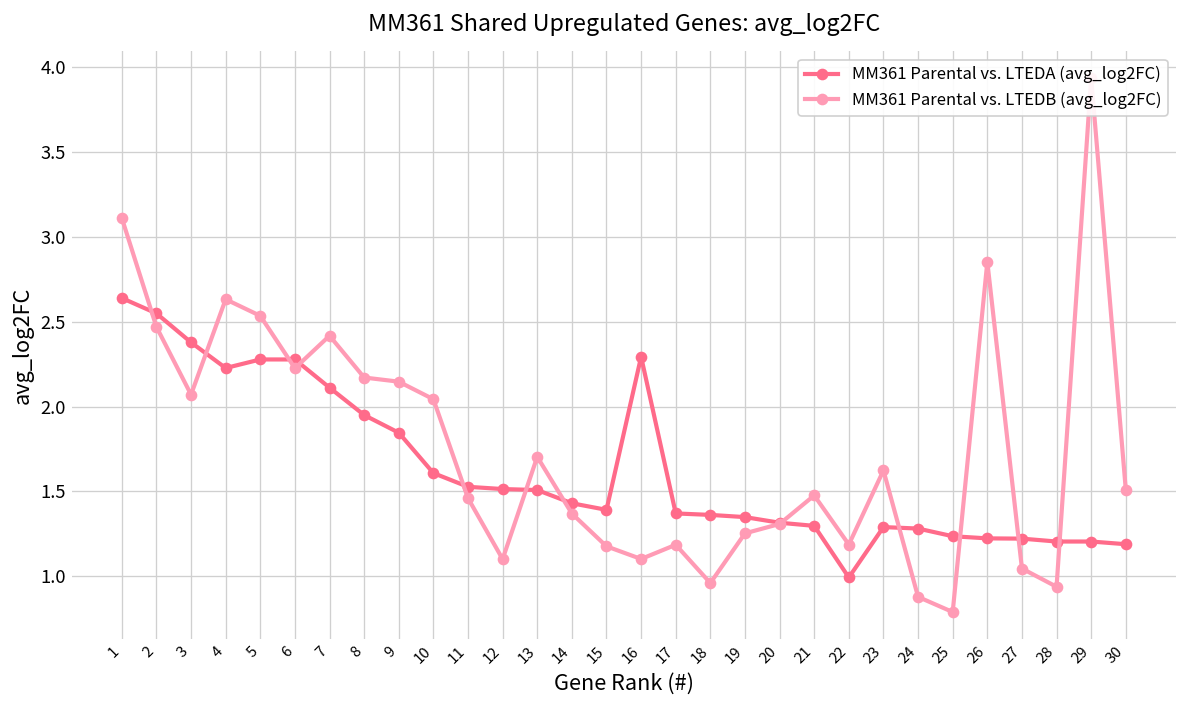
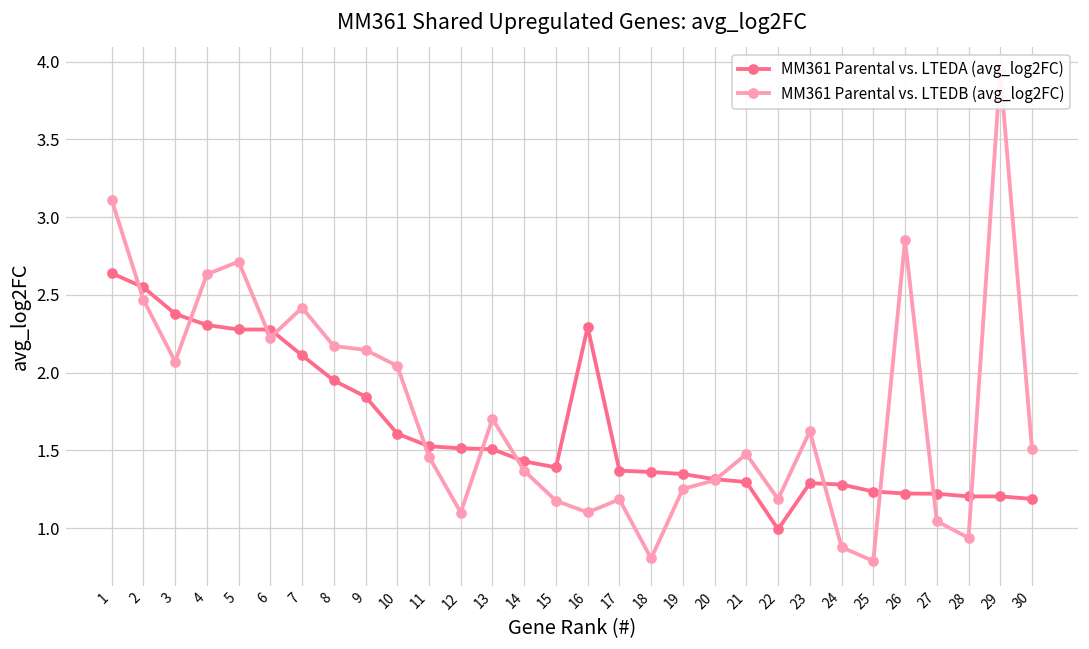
MM361 Parental vs. LTEDA (avg_log2FC), 4: 2.23 -> 2.31
MM361 Parental vs. LTEDB (avg_log2FC), 5: 2.53 -> 2.71
MM361 Parental vs. LTEDB (avg_log2FC), 18: 0.96 -> 0.81
